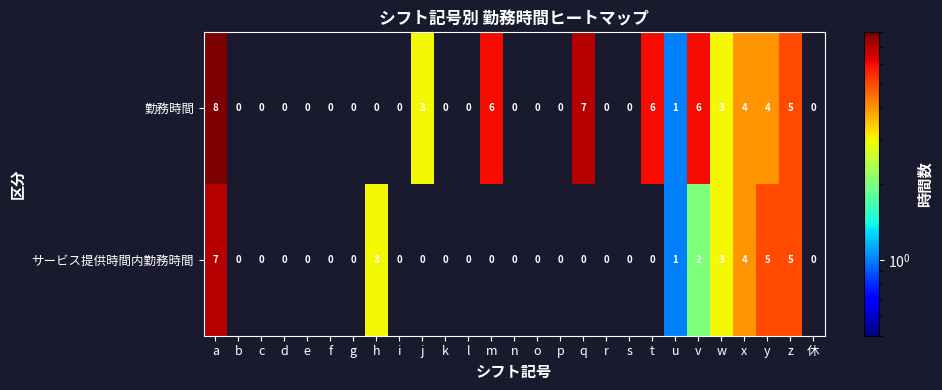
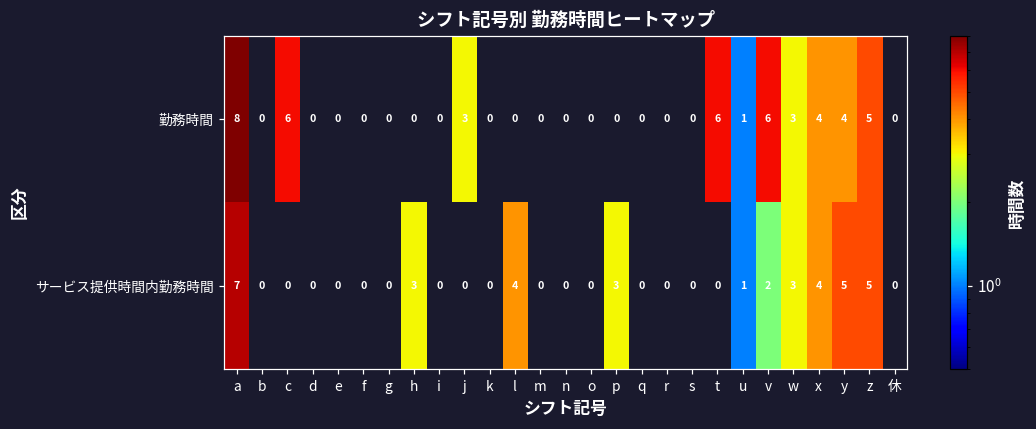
勤務時間, c: 0 -> 6
勤務時間, m: 6 -> 0
勤務時間, q: 7 -> 0
サービス提供時間内勤務時間, l: 0 -> 4
サービス提供時間内勤務時間, p: 0 -> 3
